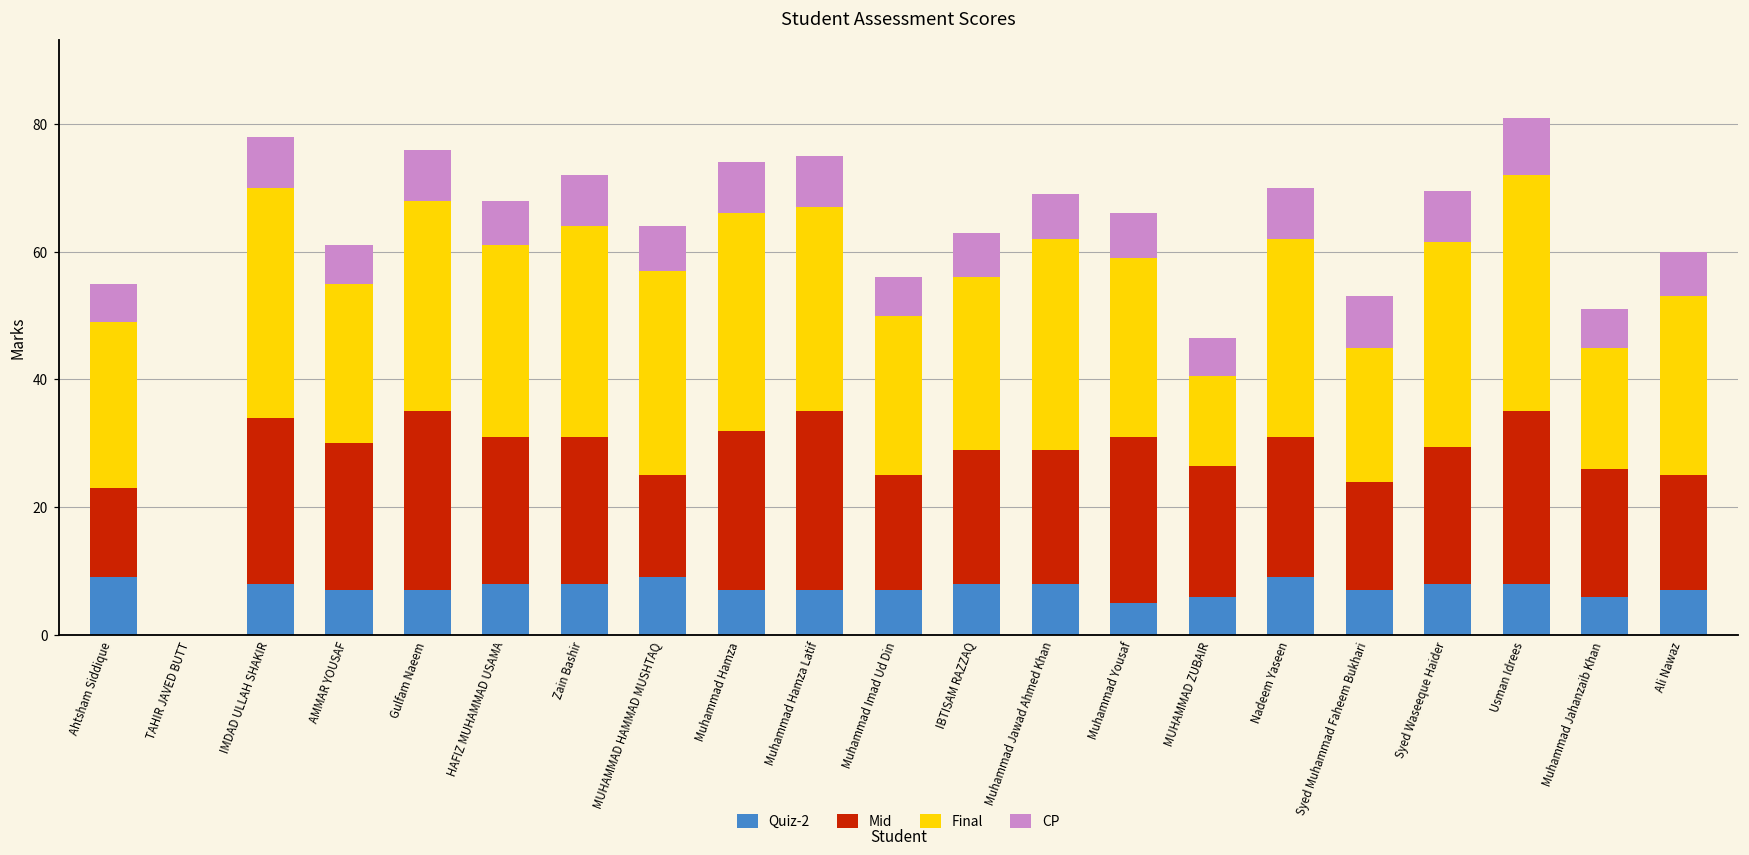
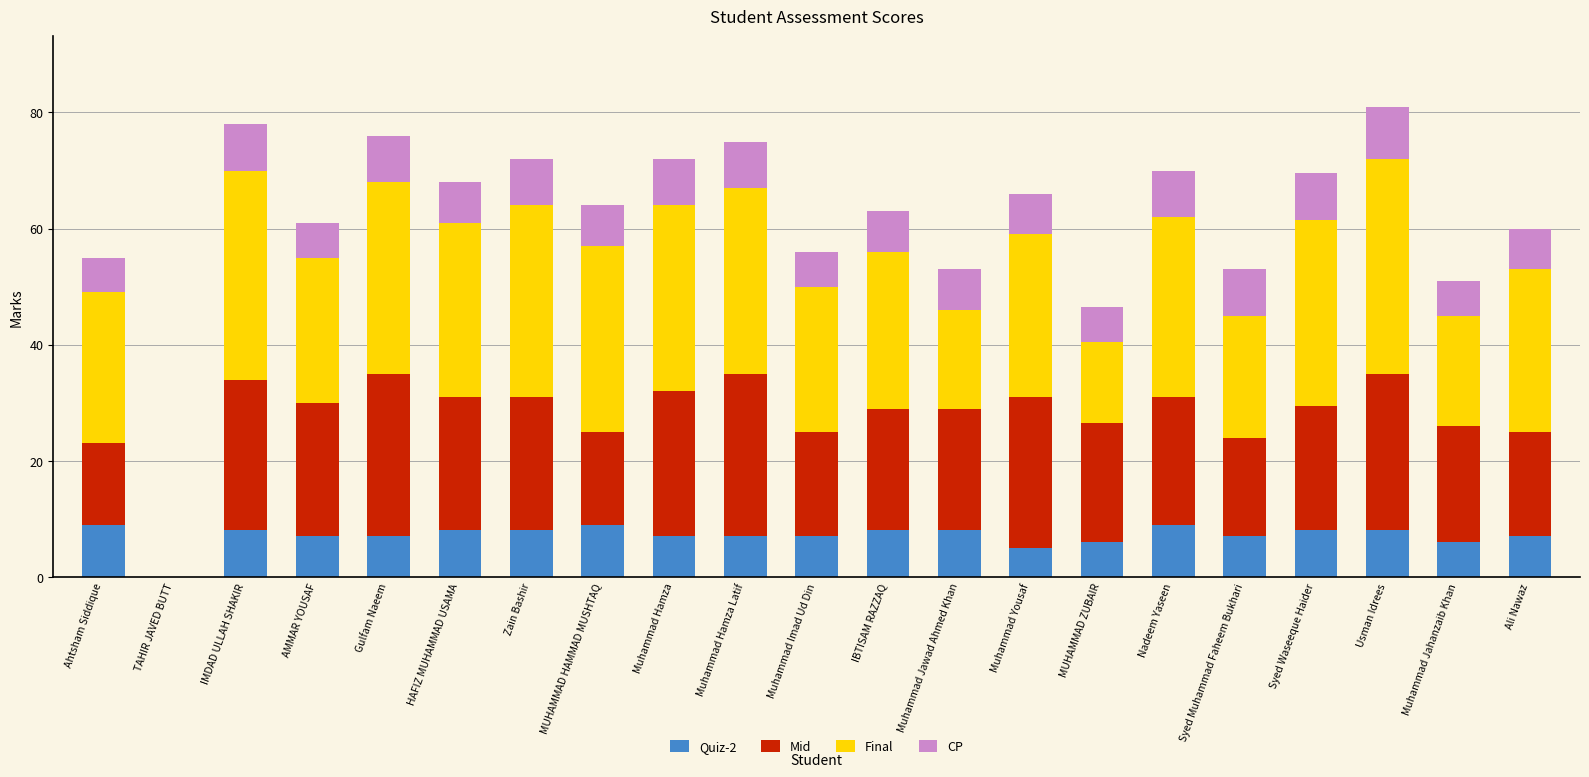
Final, Muhammad Hamza: 34 -> 32
Final, Muhammad Jawad Ahmed Khan: 33 -> 17
